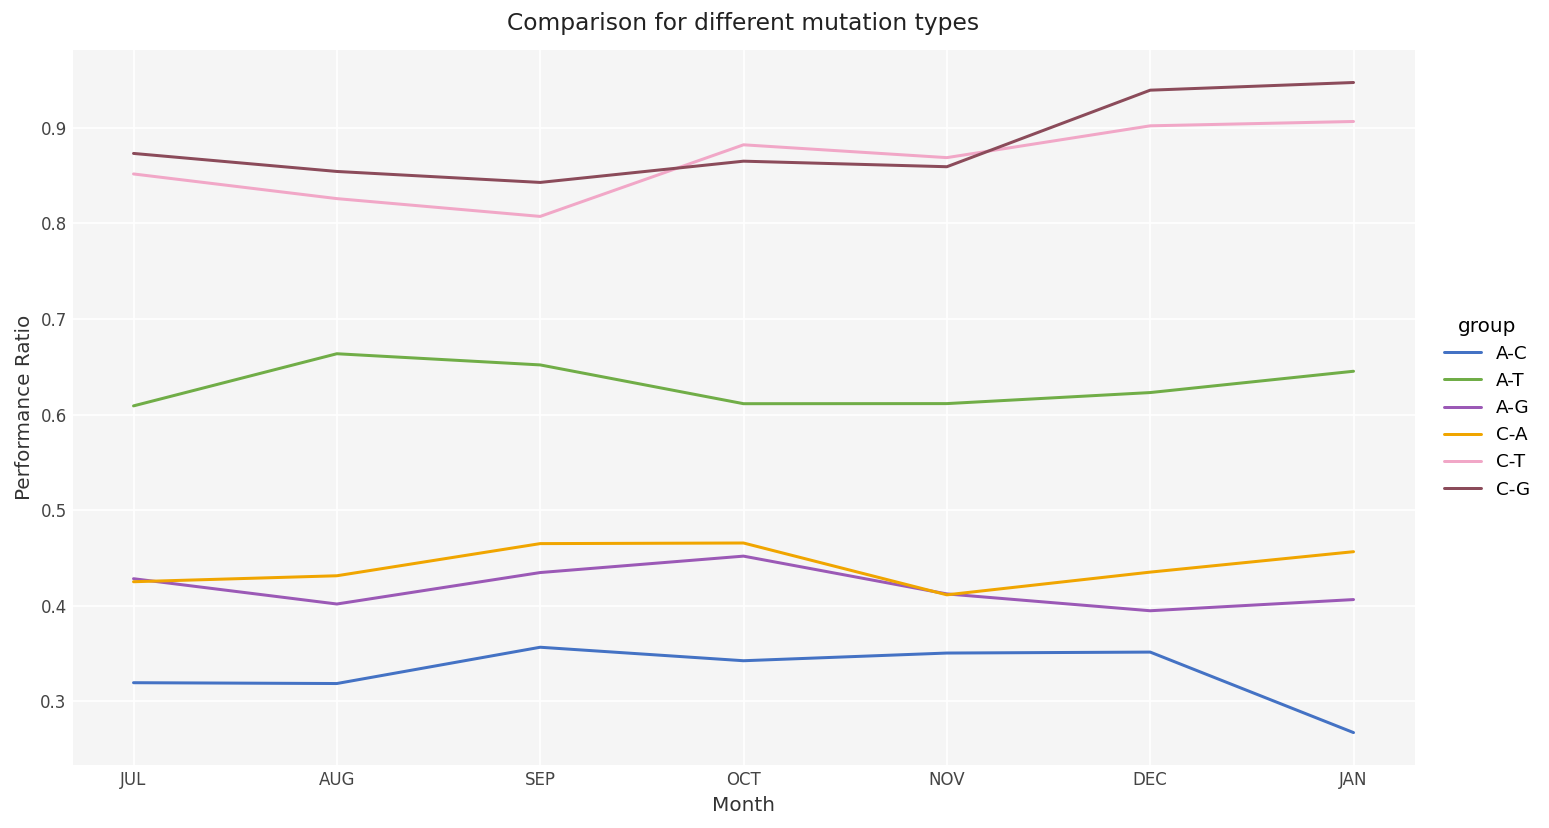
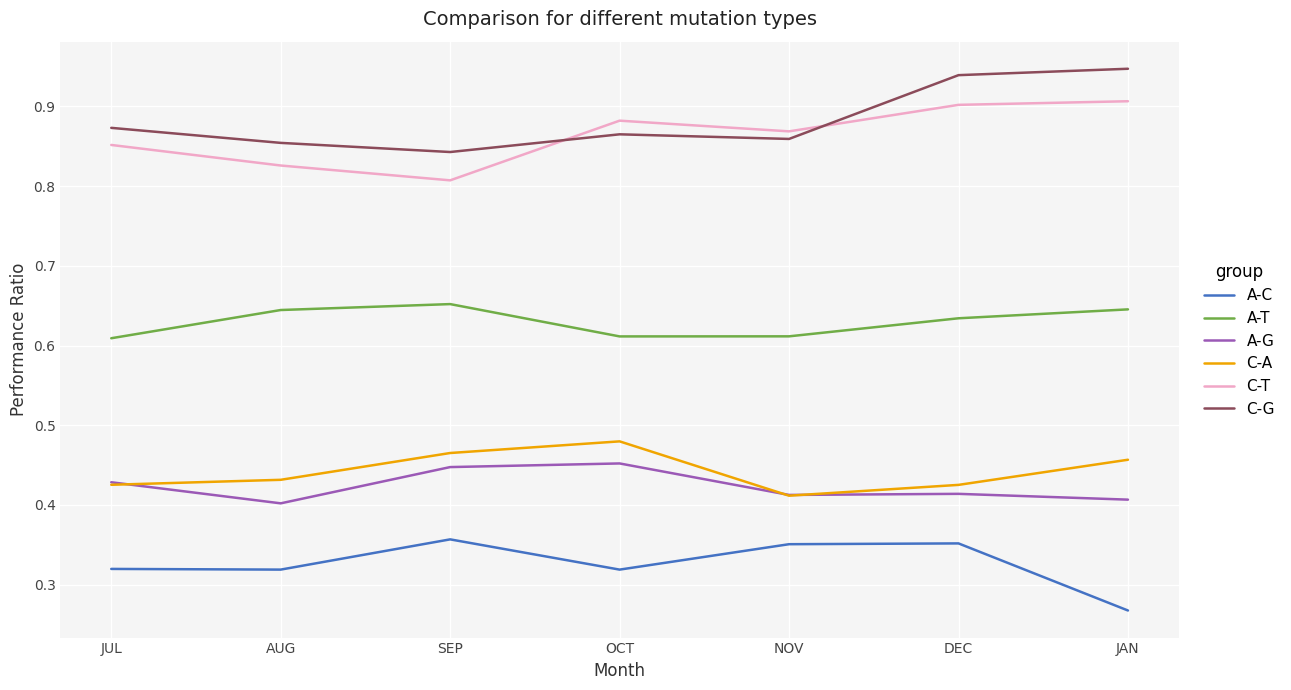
A-T, AUG: 0.66 -> 0.64
A-G, SEP: 0.43 -> 0.45
A-C, OCT: 0.34 -> 0.32
C-A, OCT: 0.47 -> 0.48
A-T, DEC: 0.62 -> 0.63
A-G, DEC: 0.39 -> 0.41
C-A, DEC: 0.44 -> 0.43
